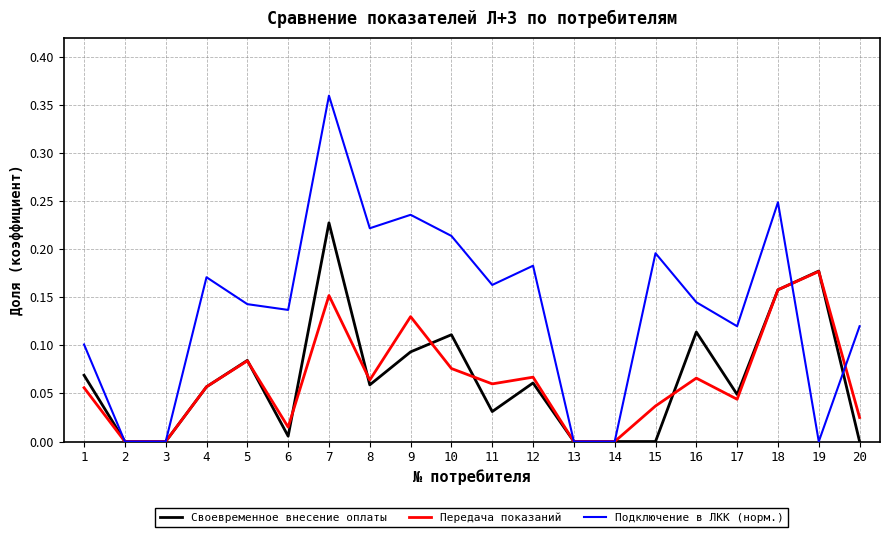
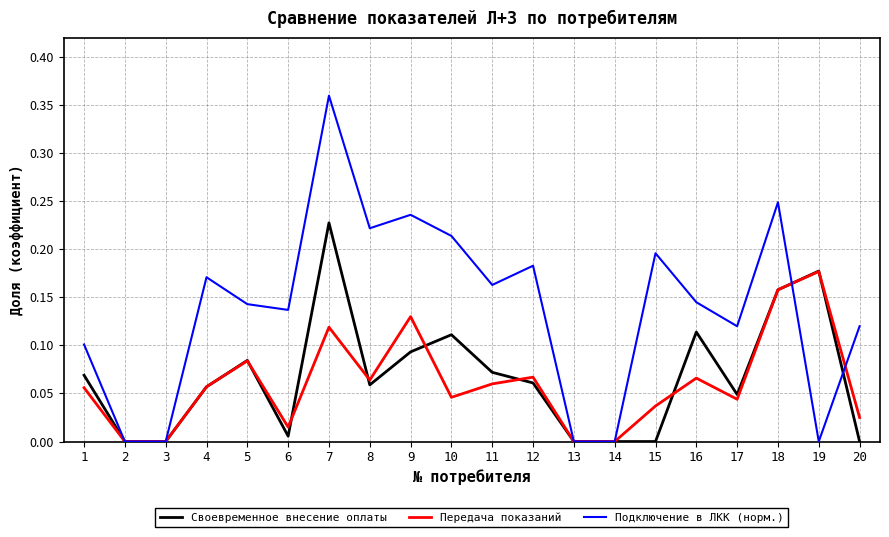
Передача показаний, 7: 0.15 -> 0.12
Передача показаний, 10: 0.08 -> 0.05
Своевременное внесение оплаты, 11: 0.03 -> 0.07
